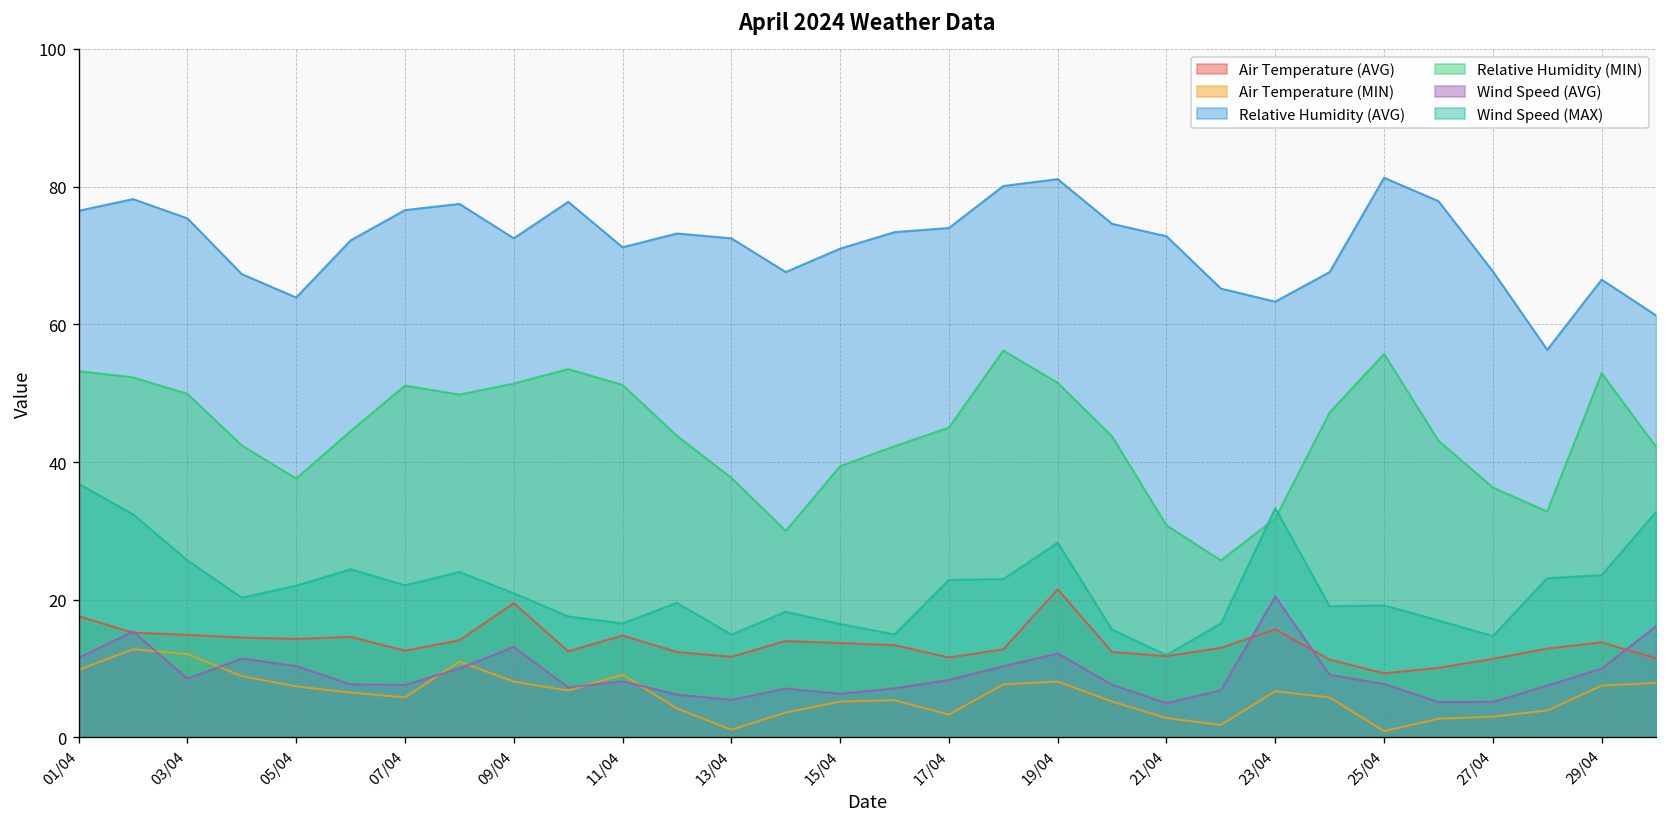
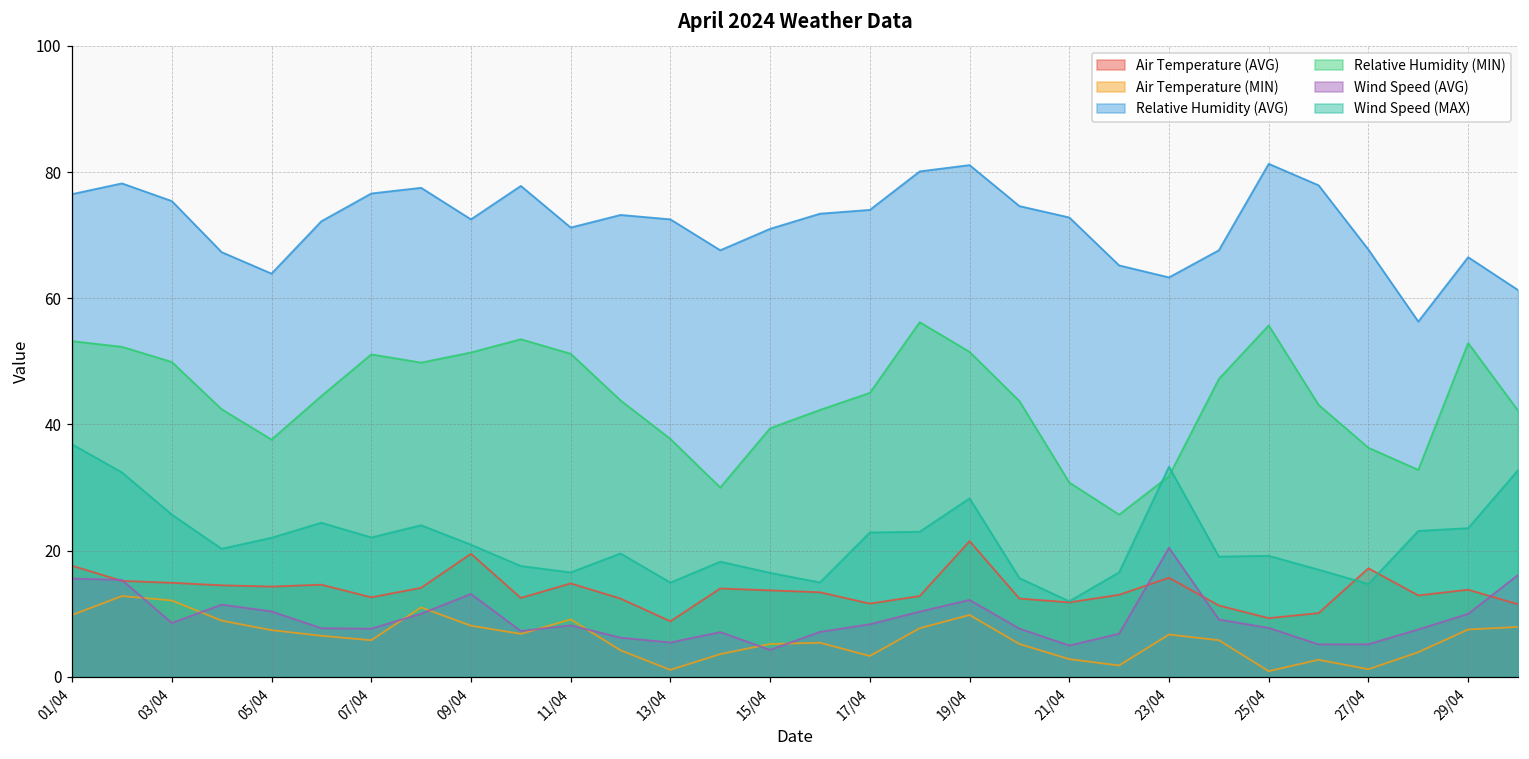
Wind Speed (AVG), 01/04: 12 -> 16
Air Temperature (AVG), 13/04: 12 -> 9
Wind Speed (AVG), 15/04: 6 -> 4
Air Temperature (MIN), 19/04: 8 -> 10
Air Temperature (AVG), 27/04: 11 -> 17
Air Temperature (MIN), 27/04: 3 -> 1
